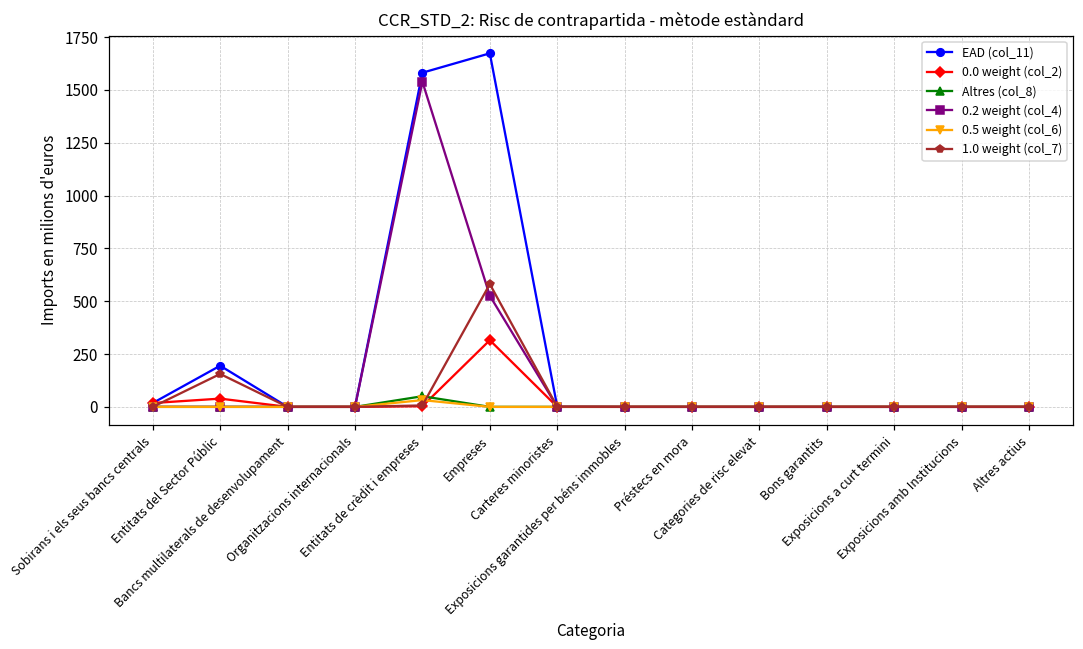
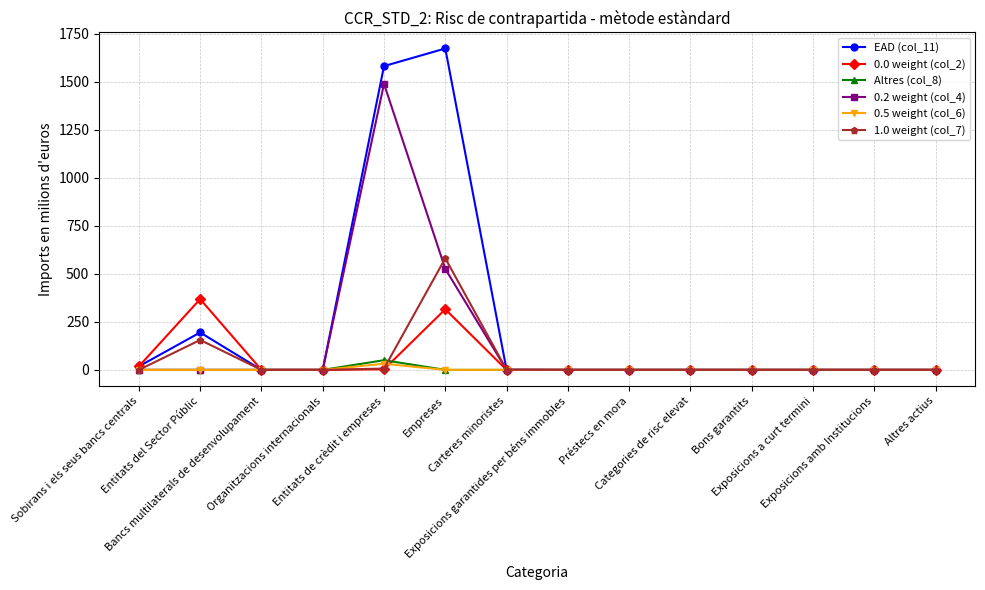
0.0 weight (col_2), Entitats del Sector Públic: 40 -> 370
0.2 weight (col_4), Entitats de crèdit i empreses: 1540 -> 1490
